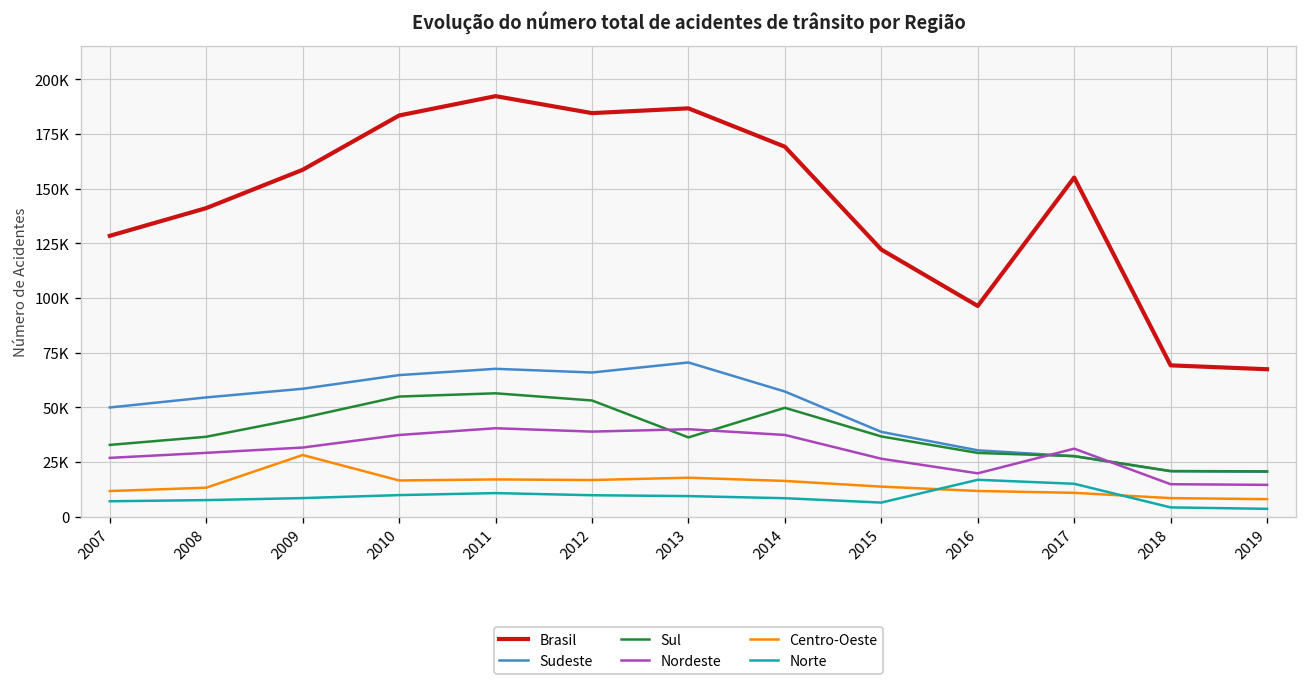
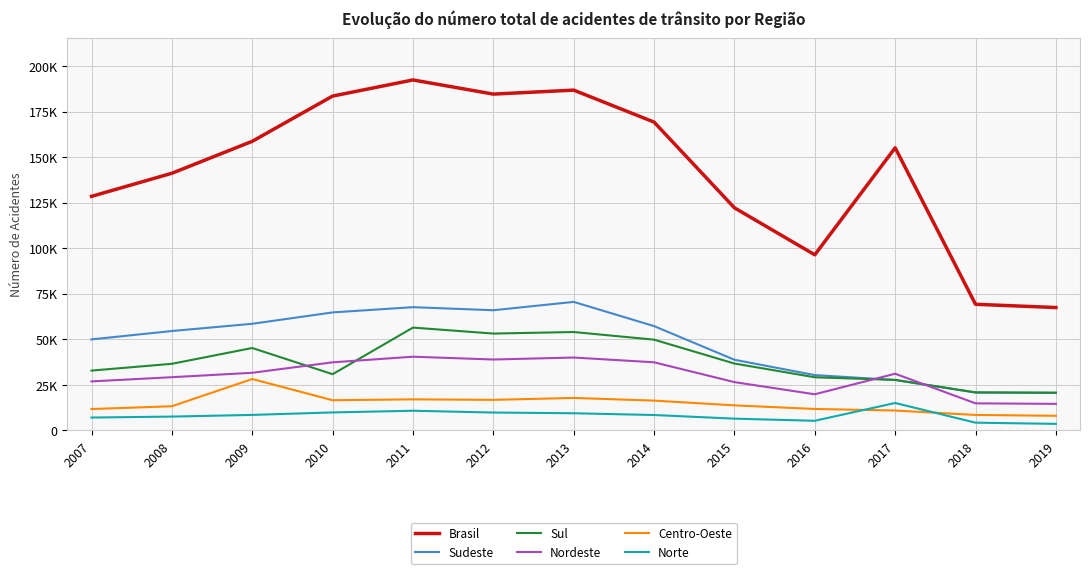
Sul, 2010: 55000 -> 31000
Sul, 2013: 36000 -> 54000
Norte, 2016: 17000 -> 5000
